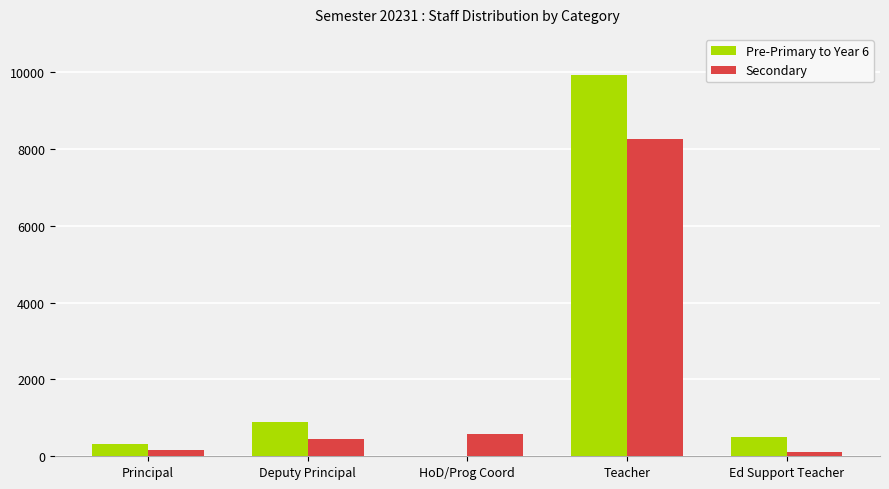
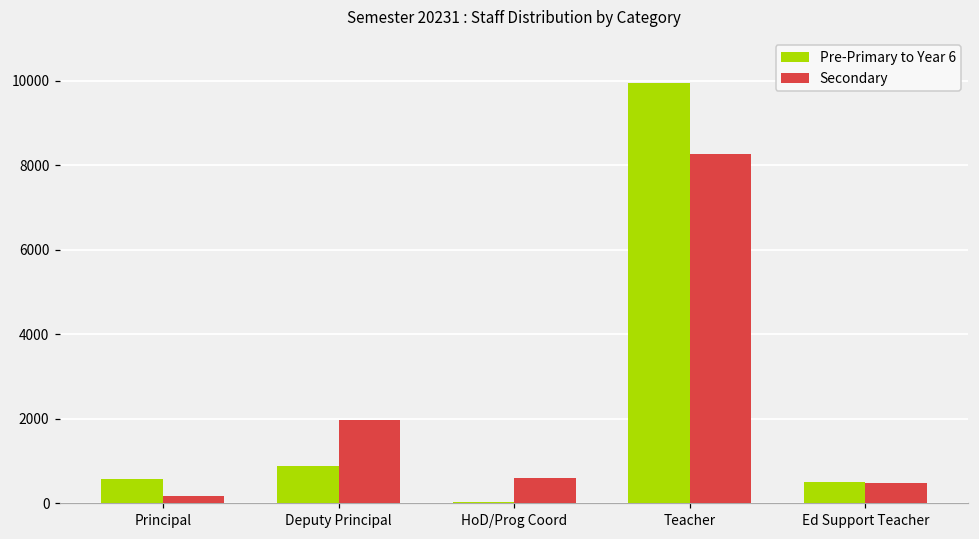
Pre-Primary to Year 6, Principal: 300 -> 600
Secondary, Deputy Principal: 400 -> 2000
Secondary, Ed Support Teacher: 100 -> 500
